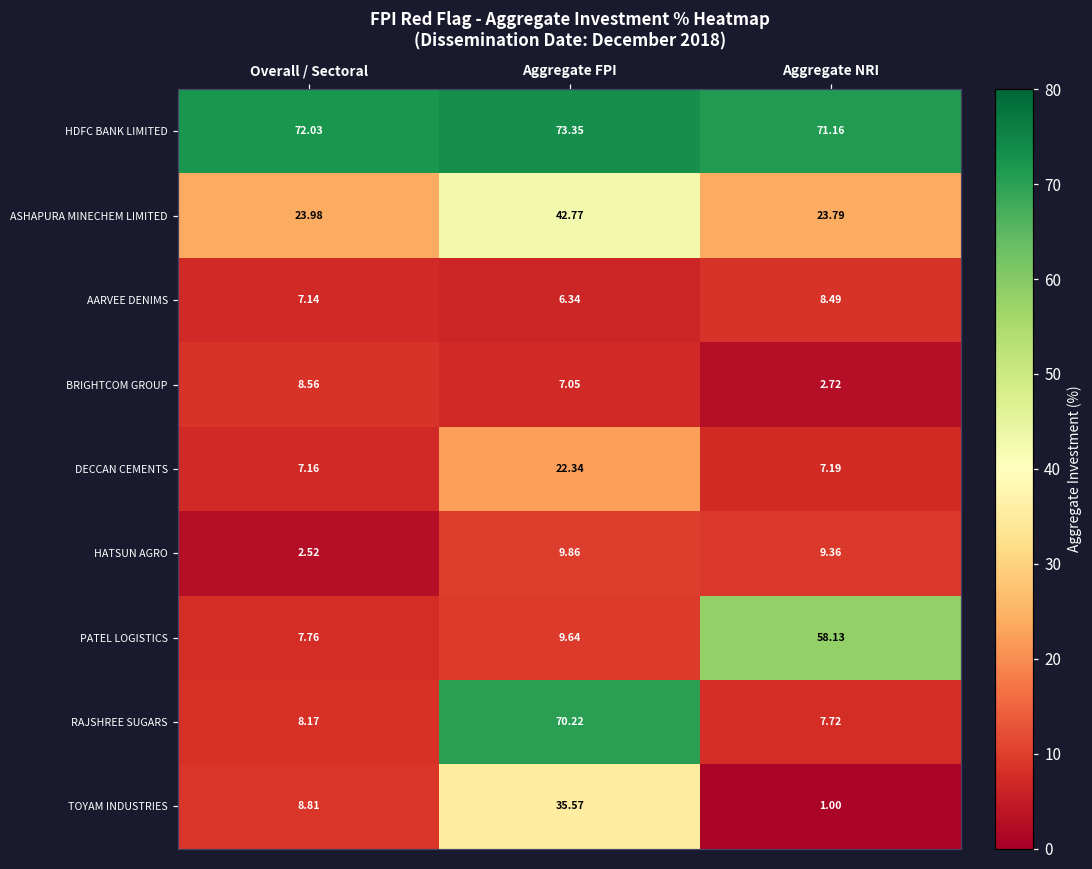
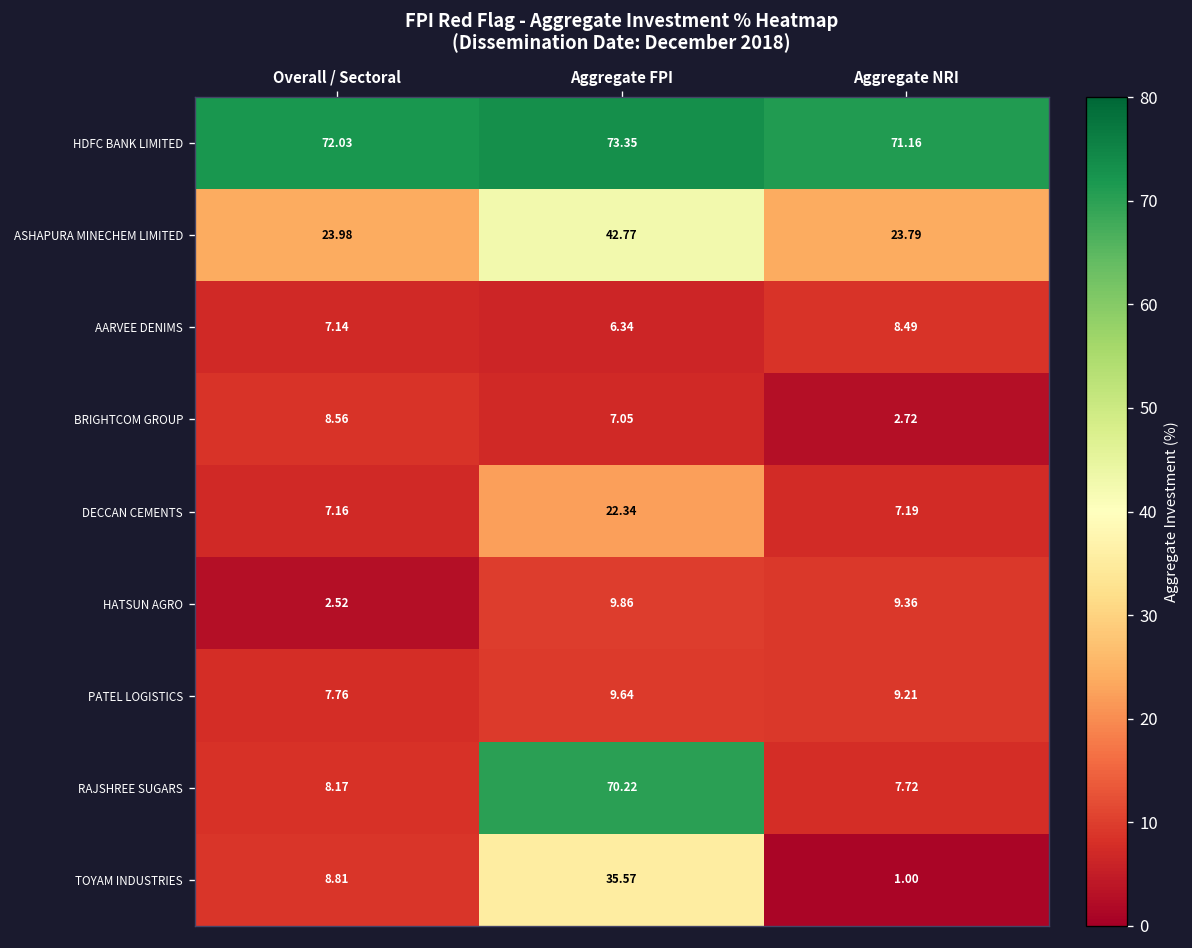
PATEL LOGISTICS, Aggregate NRI: 58.13 -> 9.21
